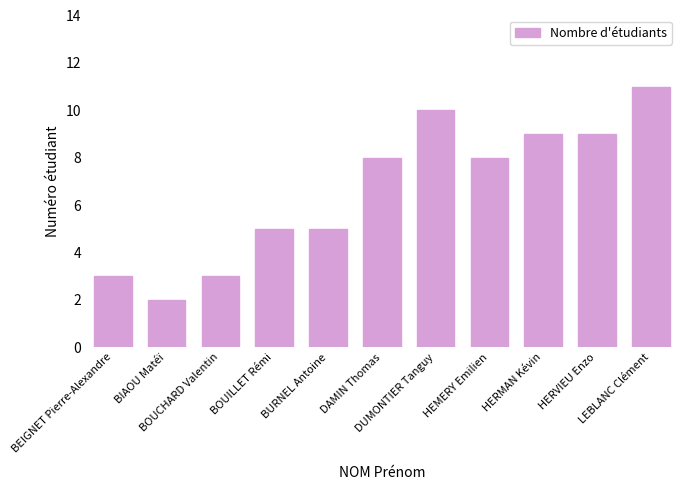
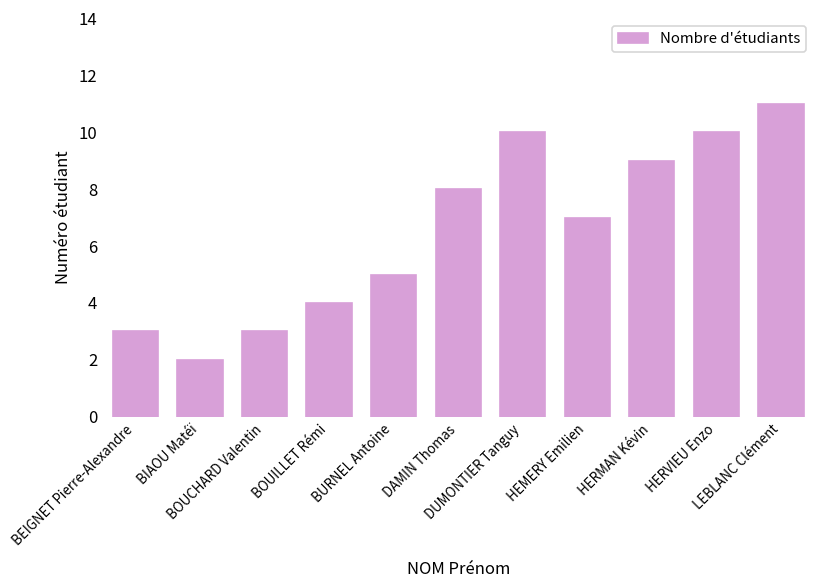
BOUILLET Rémi: 5 -> 4
HEMERY Emilien: 8 -> 7
HERVIEU Enzo: 9 -> 10
